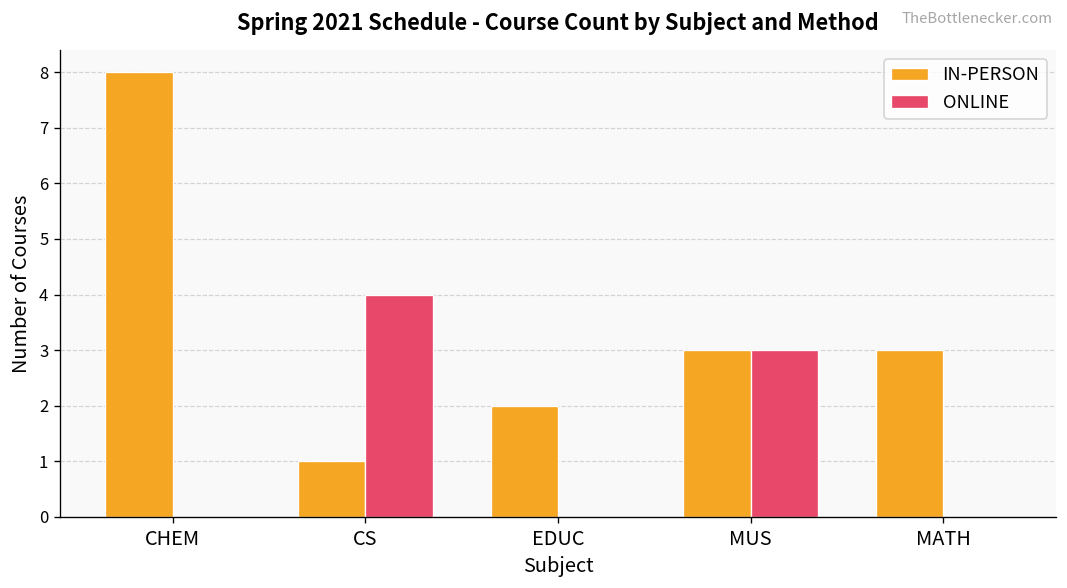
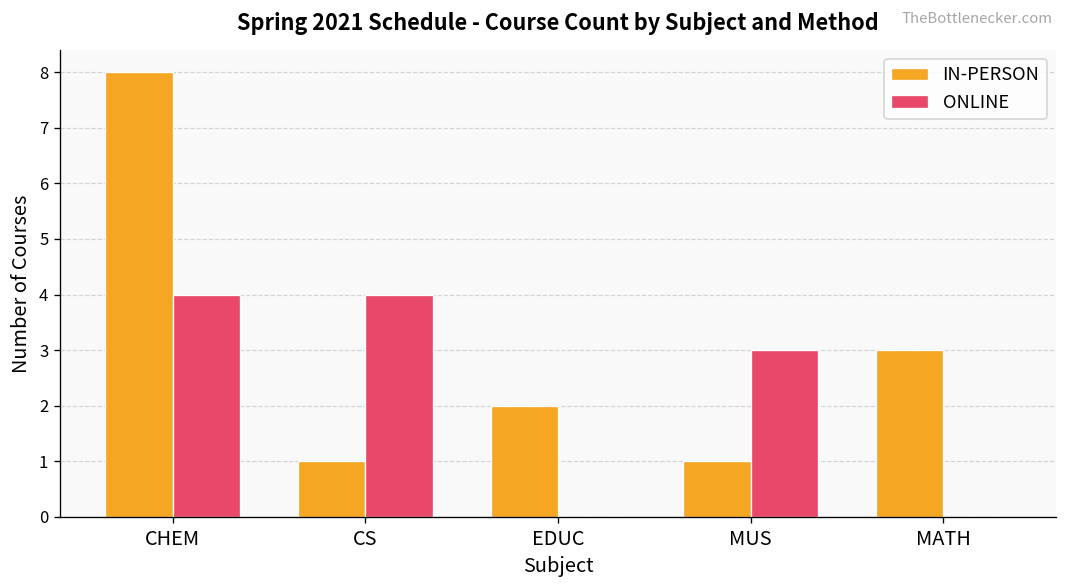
ONLINE, CHEM: 0 -> 4
IN-PERSON, MUS: 3 -> 1
